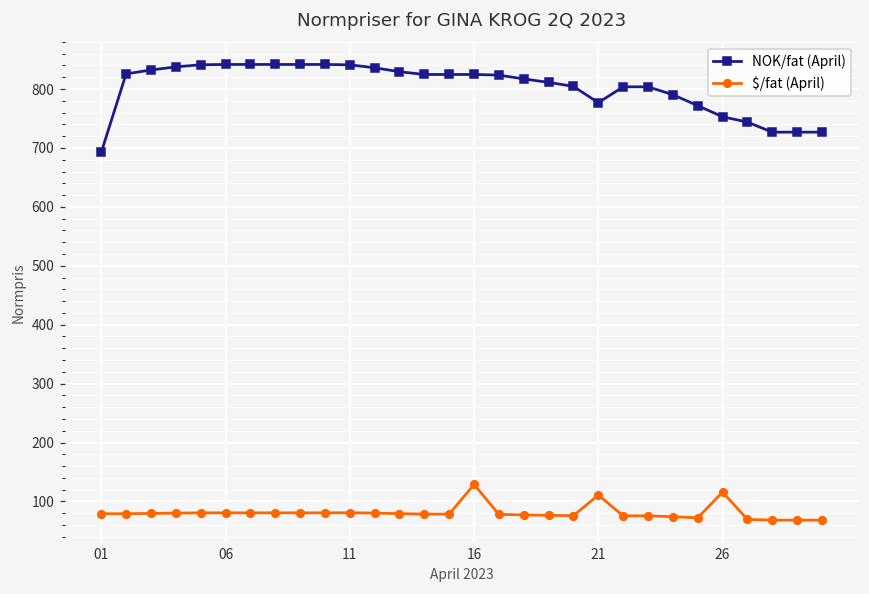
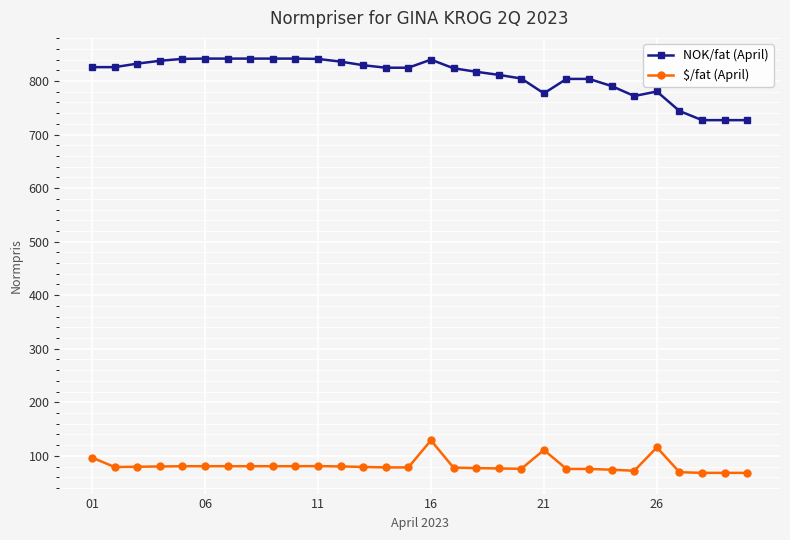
NOK/fat (April), 01: 690 -> 830
$/fat (April), 01: 80 -> 100
NOK/fat (April), 16: 820 -> 840
NOK/fat (April), 26: 750 -> 780
